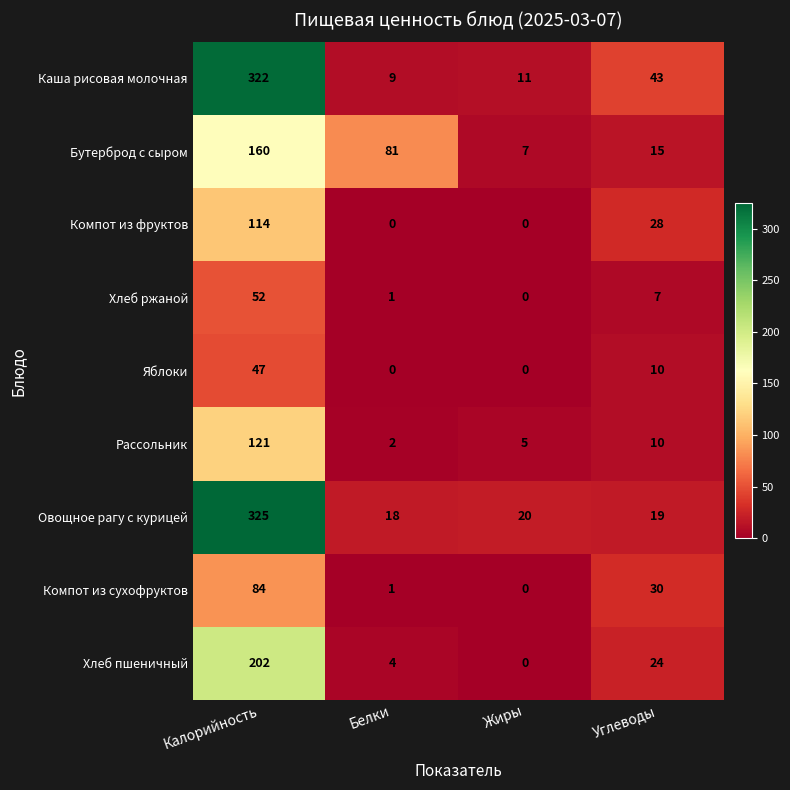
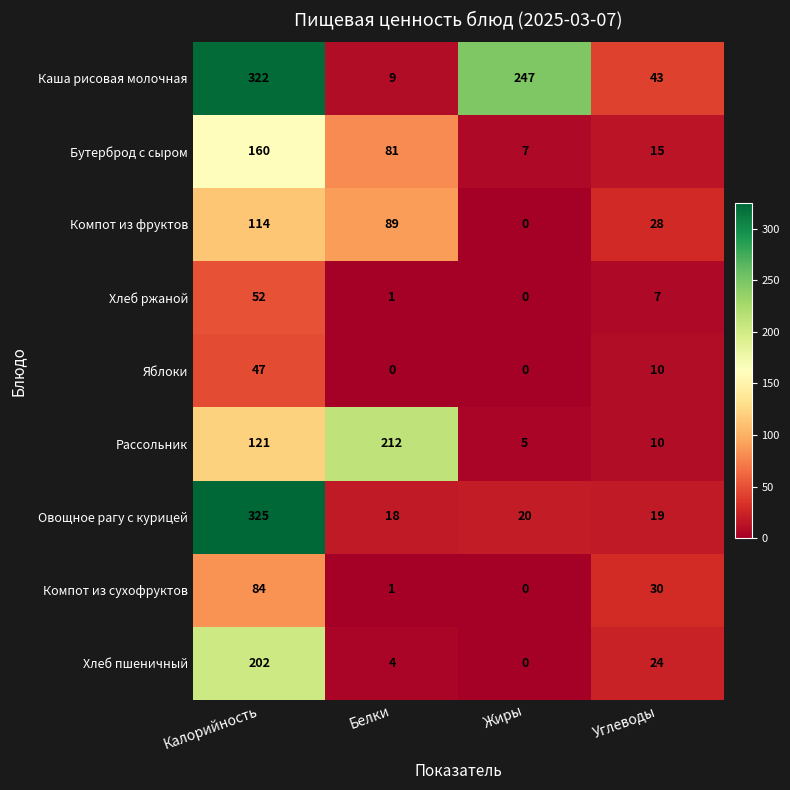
Каша рисовая молочная, Жиры: 11 -> 247
Компот из фруктов, Белки: 0 -> 89
Рассольник, Белки: 2 -> 212
